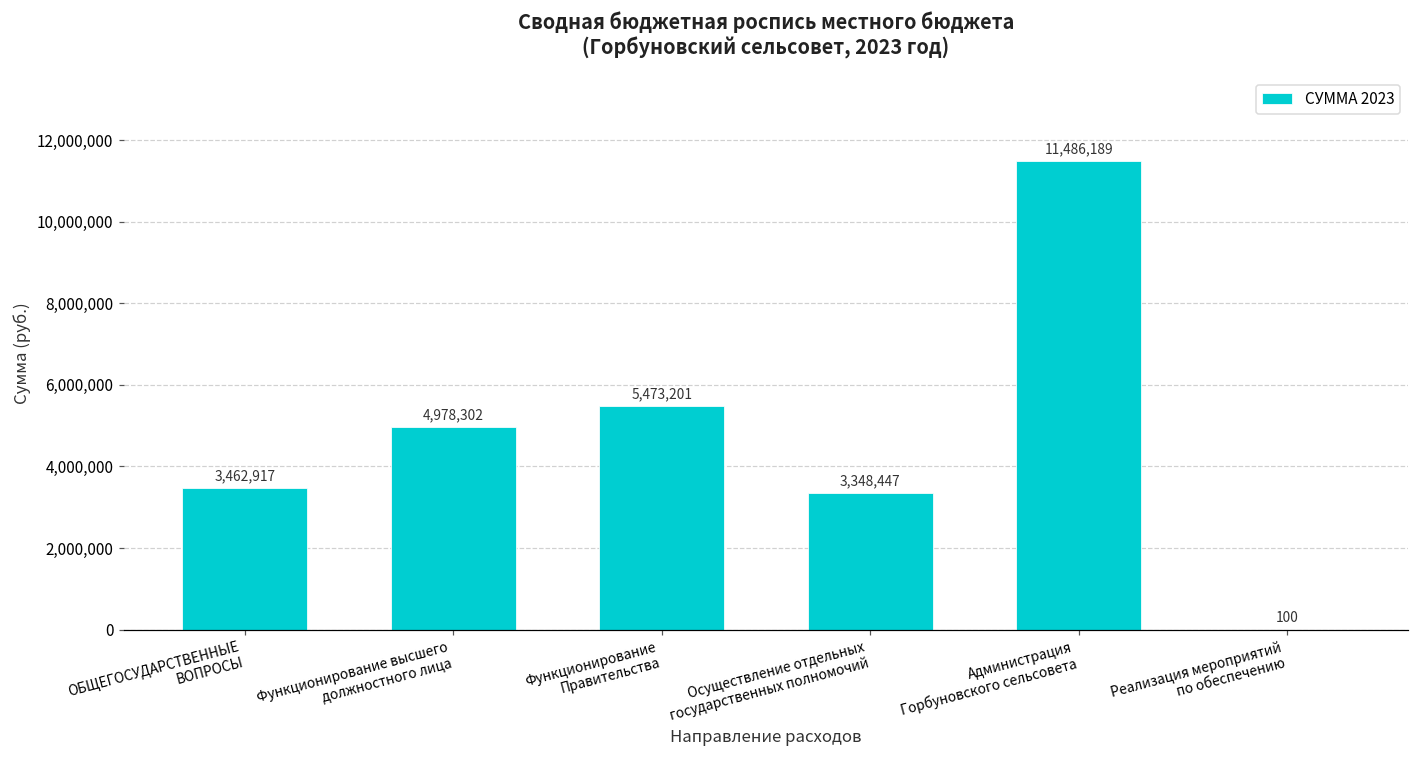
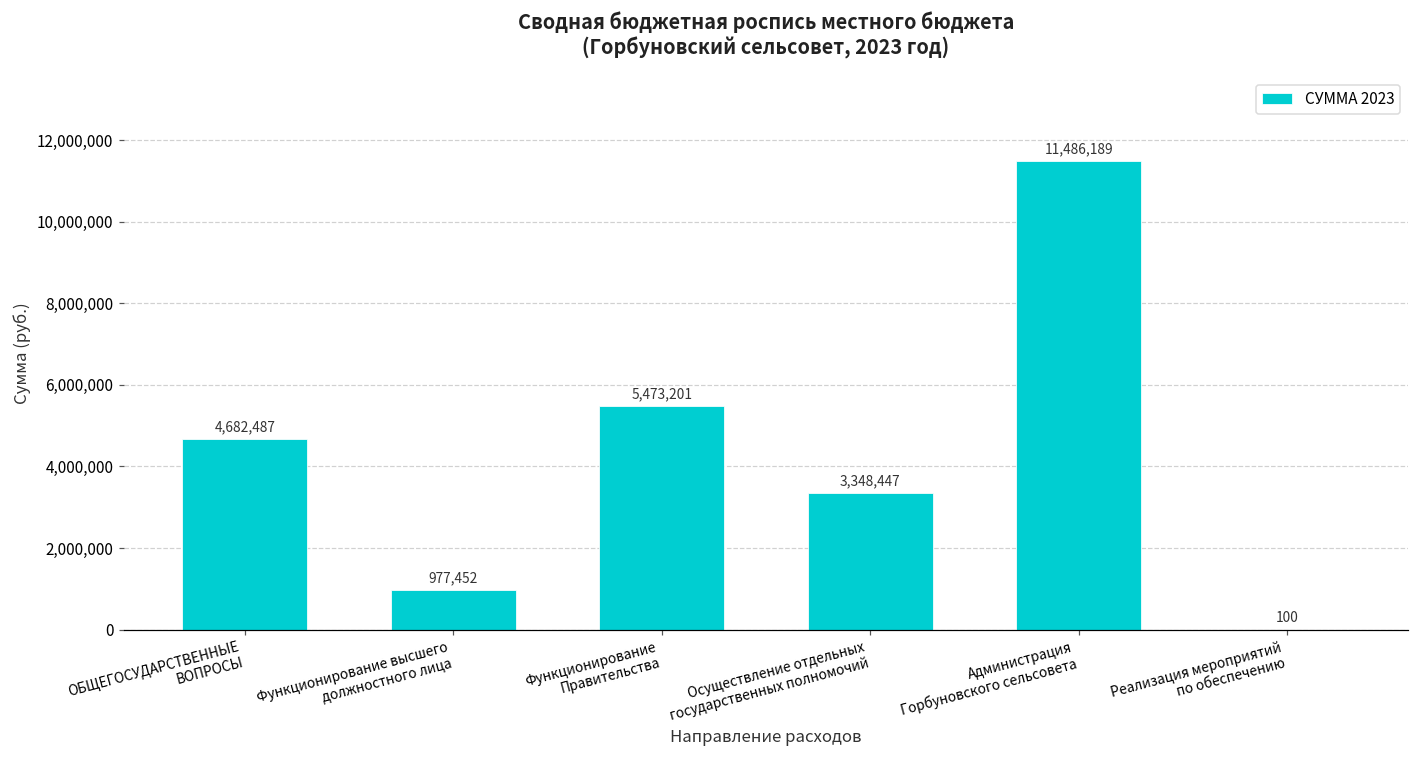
ОБЩЕГОСУДАРСТВЕННЫЕ ВОПРОСЫ: 3,462,917 -> 4,682,487
Функционирование высшего должностного лица: 4,978,302 -> 977,452
